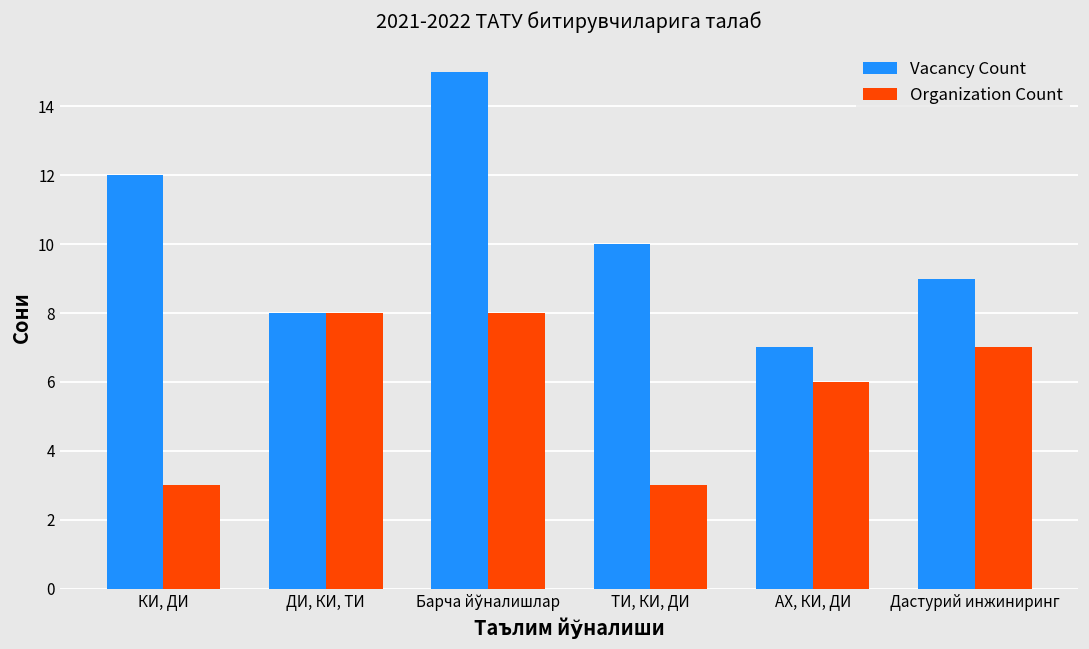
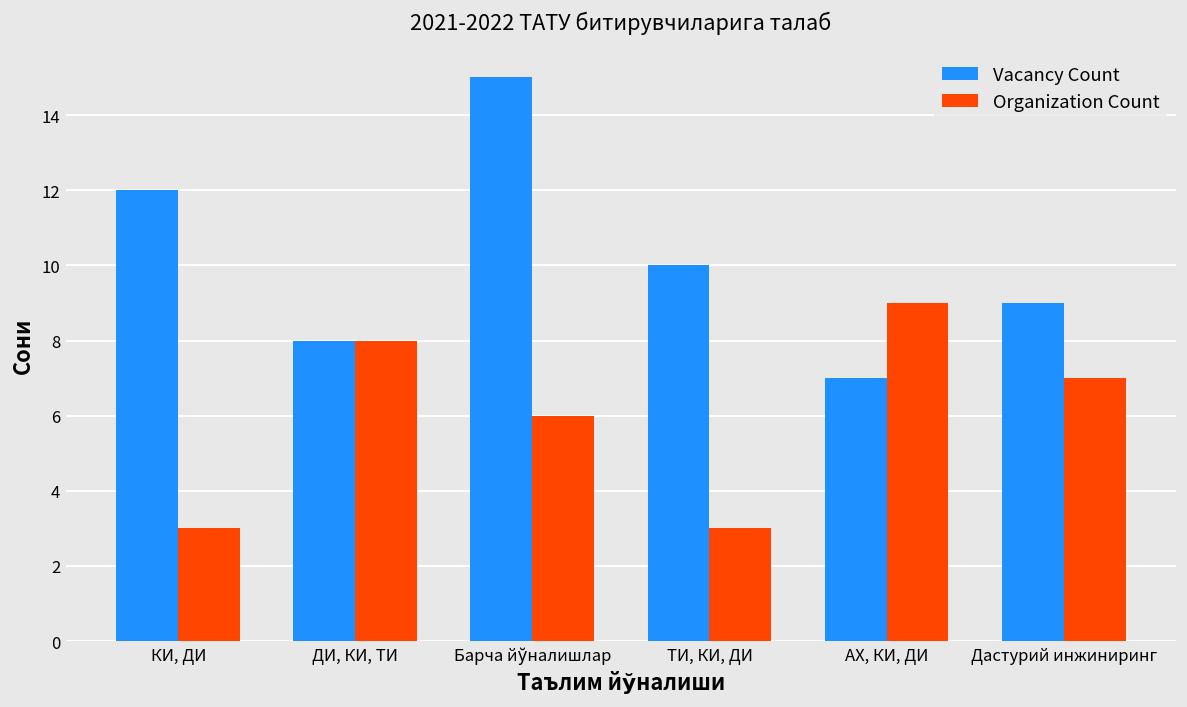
Organization Count, Барча йўналишлар: 8 -> 6
Organization Count, АХ, КИ, ДИ: 6 -> 9
